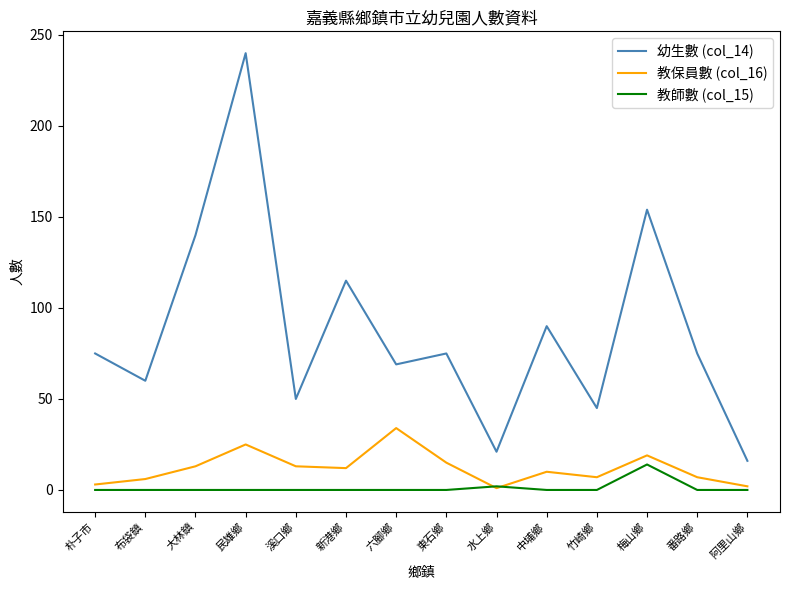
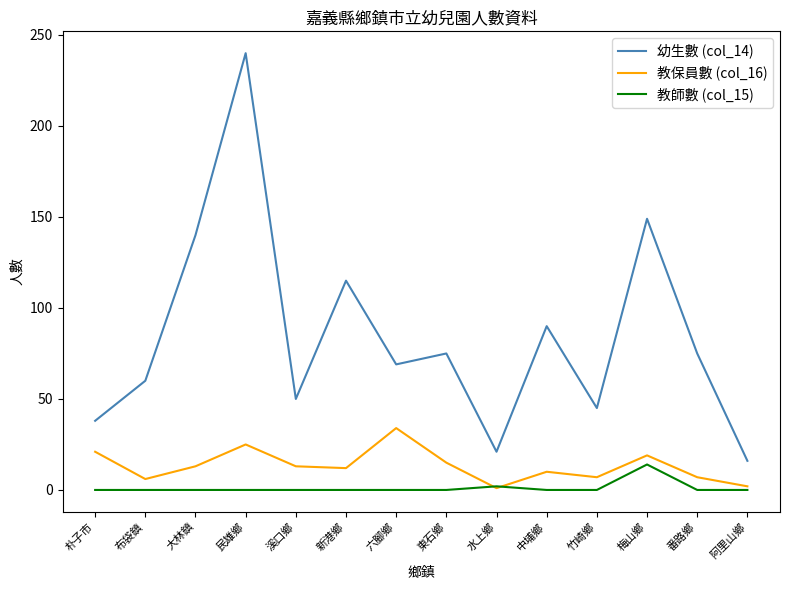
幼生數 (col_14), 朴子市: 75 -> 38
教保員數 (col_16), 朴子市: 3 -> 21
幼生數 (col_14), 梅山鄉: 154 -> 149
